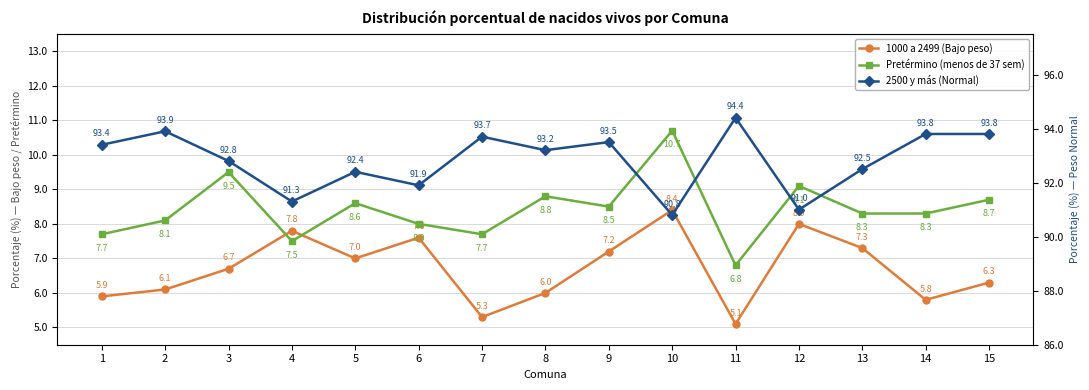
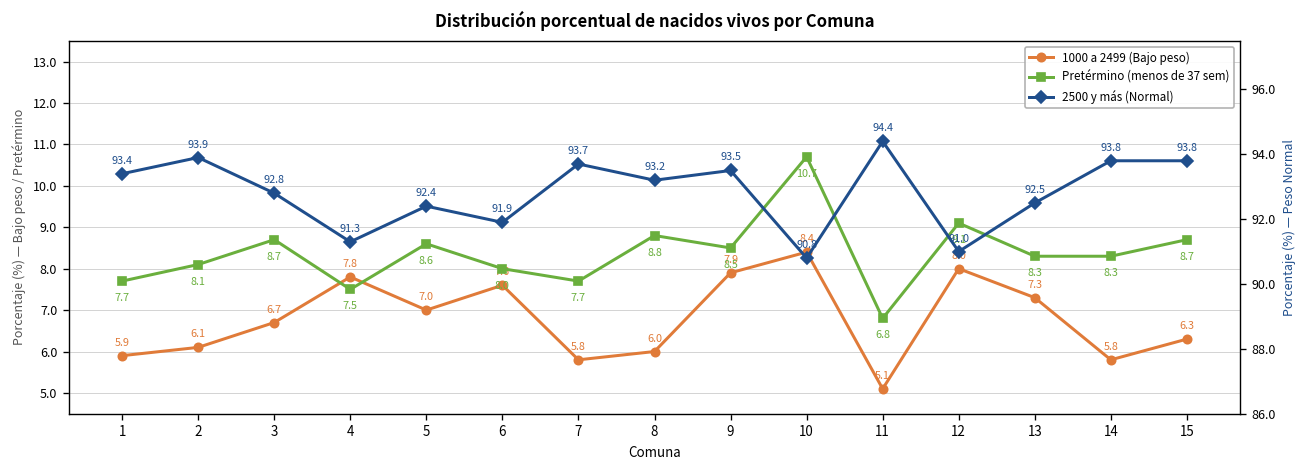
Pretérmino (menos de 37 sem), 3: 9.5 -> 8.7
1000 a 2499 (Bajo peso), 7: 5.3 -> 5.8
1000 a 2499 (Bajo peso), 9: 7.2 -> 7.9
